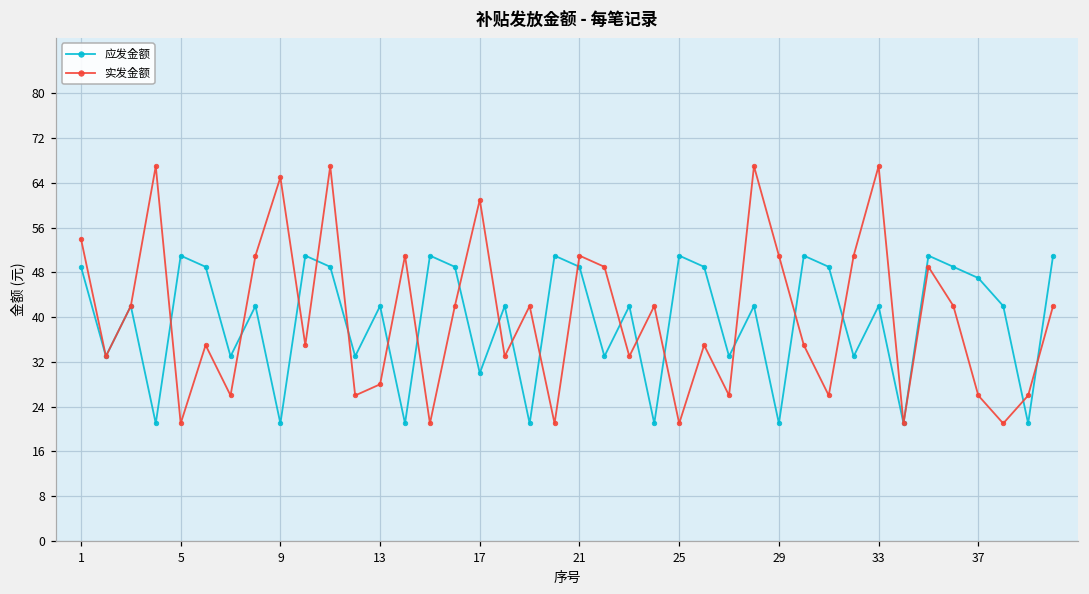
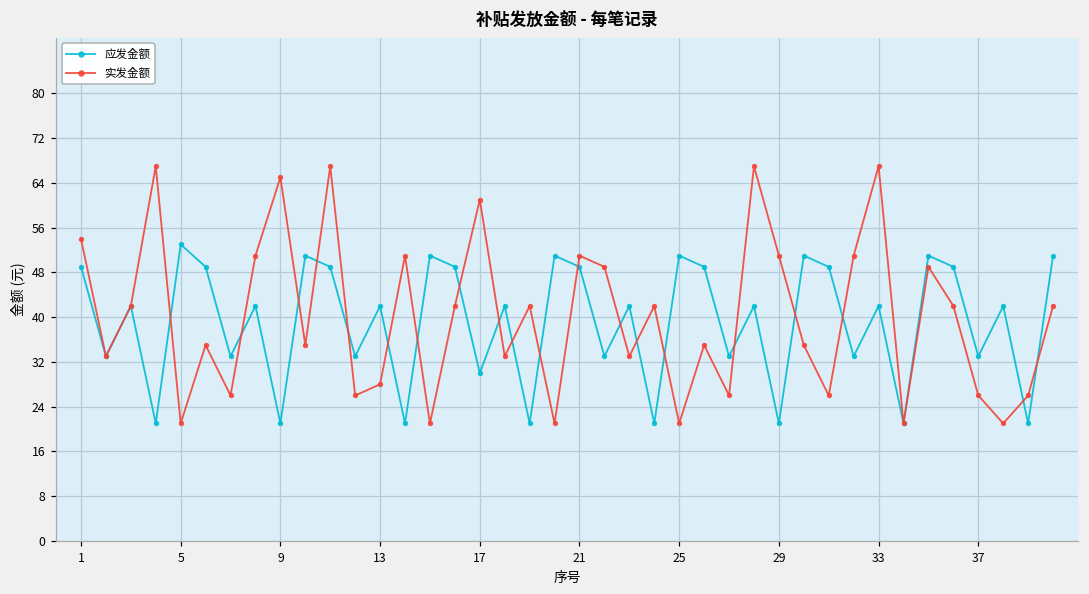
应发金额, 5: 51 -> 53
应发金额, 37: 47 -> 33
